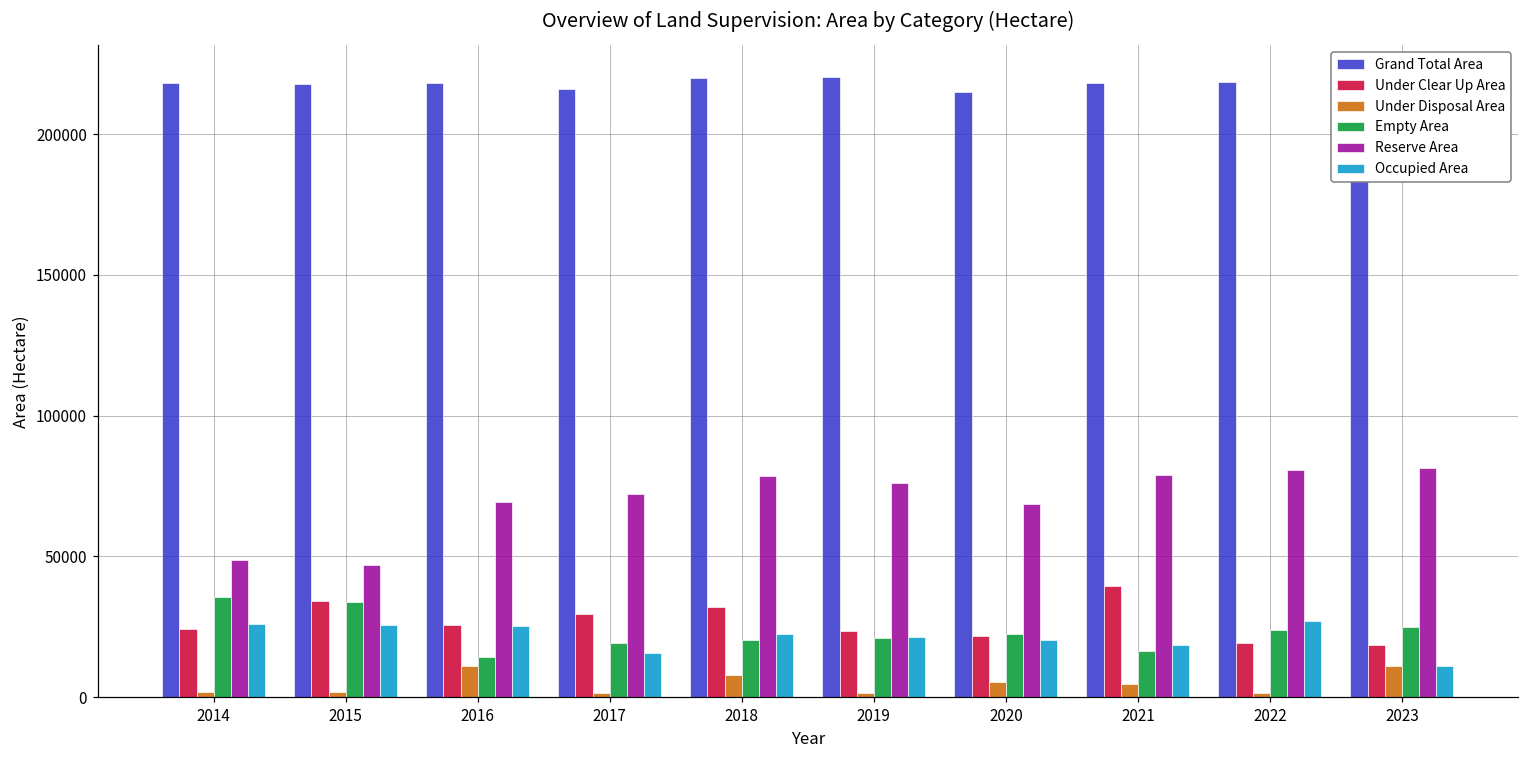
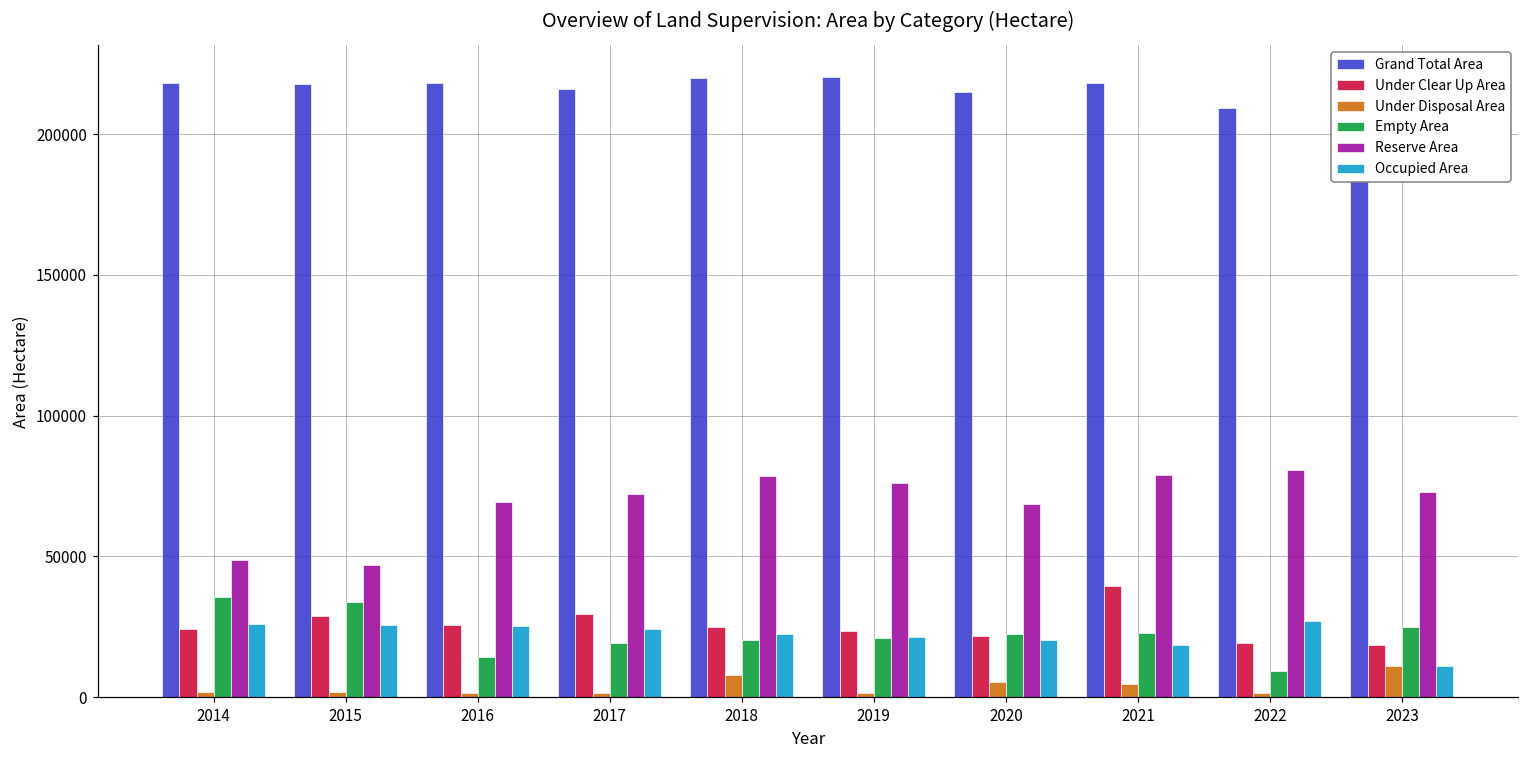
Under Clear Up Area, 2015: 34000 -> 29000
Under Disposal Area, 2016: 11000 -> 2000
Occupied Area, 2017: 16000 -> 24000
Under Clear Up Area, 2018: 32000 -> 25000
Empty Area, 2021: 16000 -> 23000
Grand Total Area, 2022: 218000 -> 209000
Empty Area, 2022: 24000 -> 9000
Reserve Area, 2023: 81000 -> 73000
